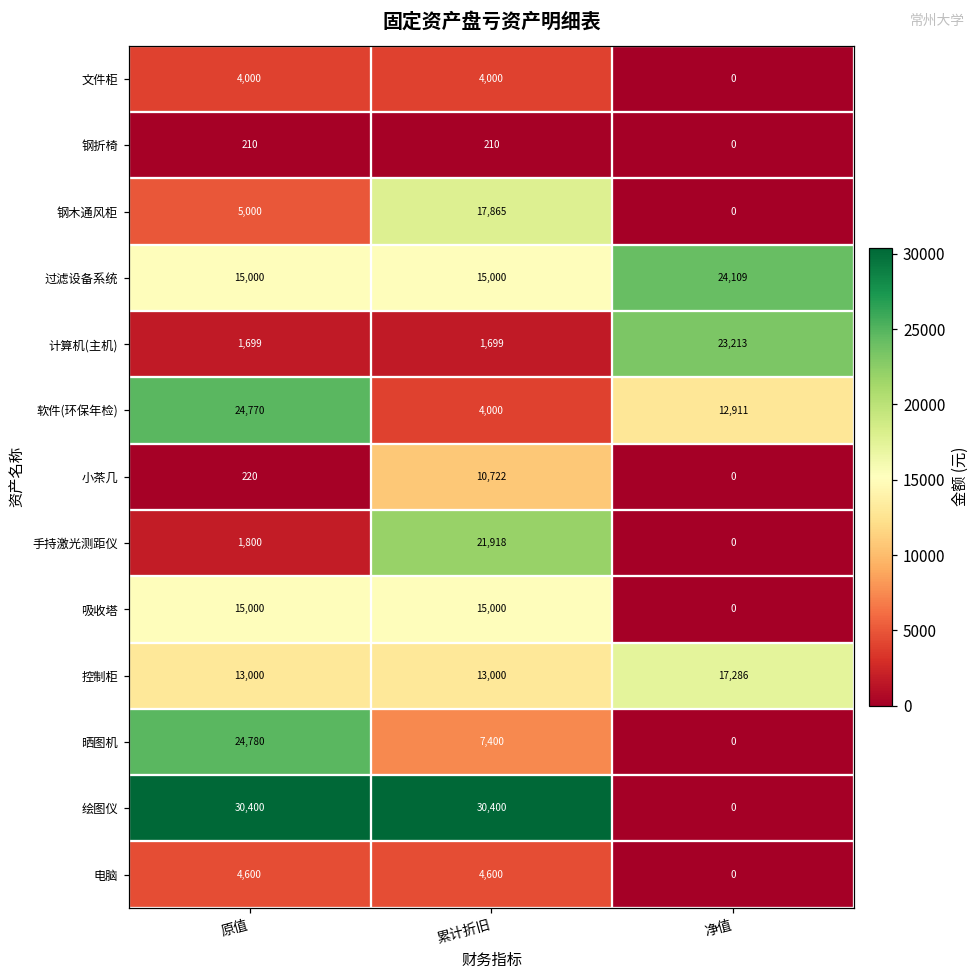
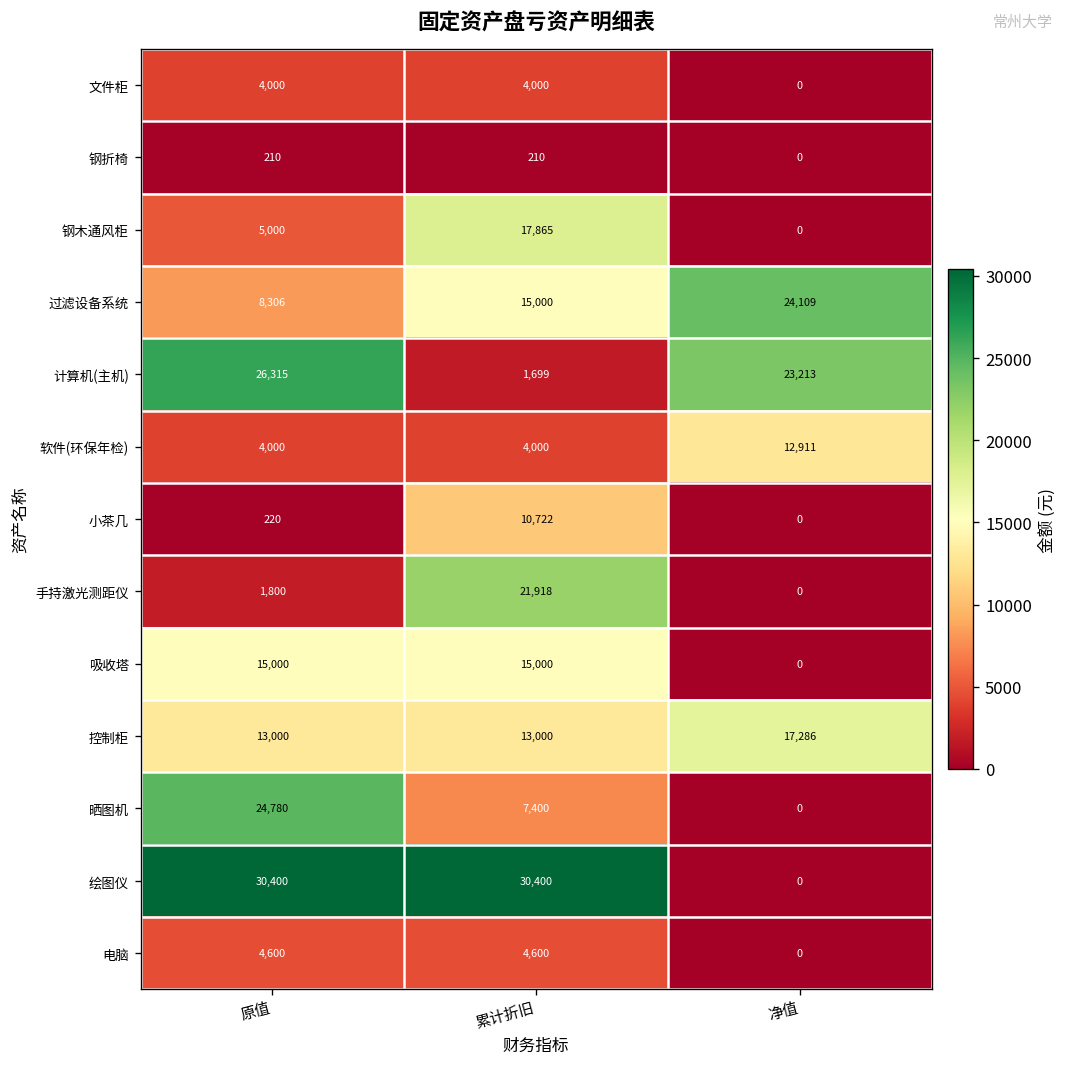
过滤设备系统, 原值: 15,000 -> 8,306
计算机(主机), 原值: 1,699 -> 26,315
软件(环保年检), 原值: 24,770 -> 4,000
